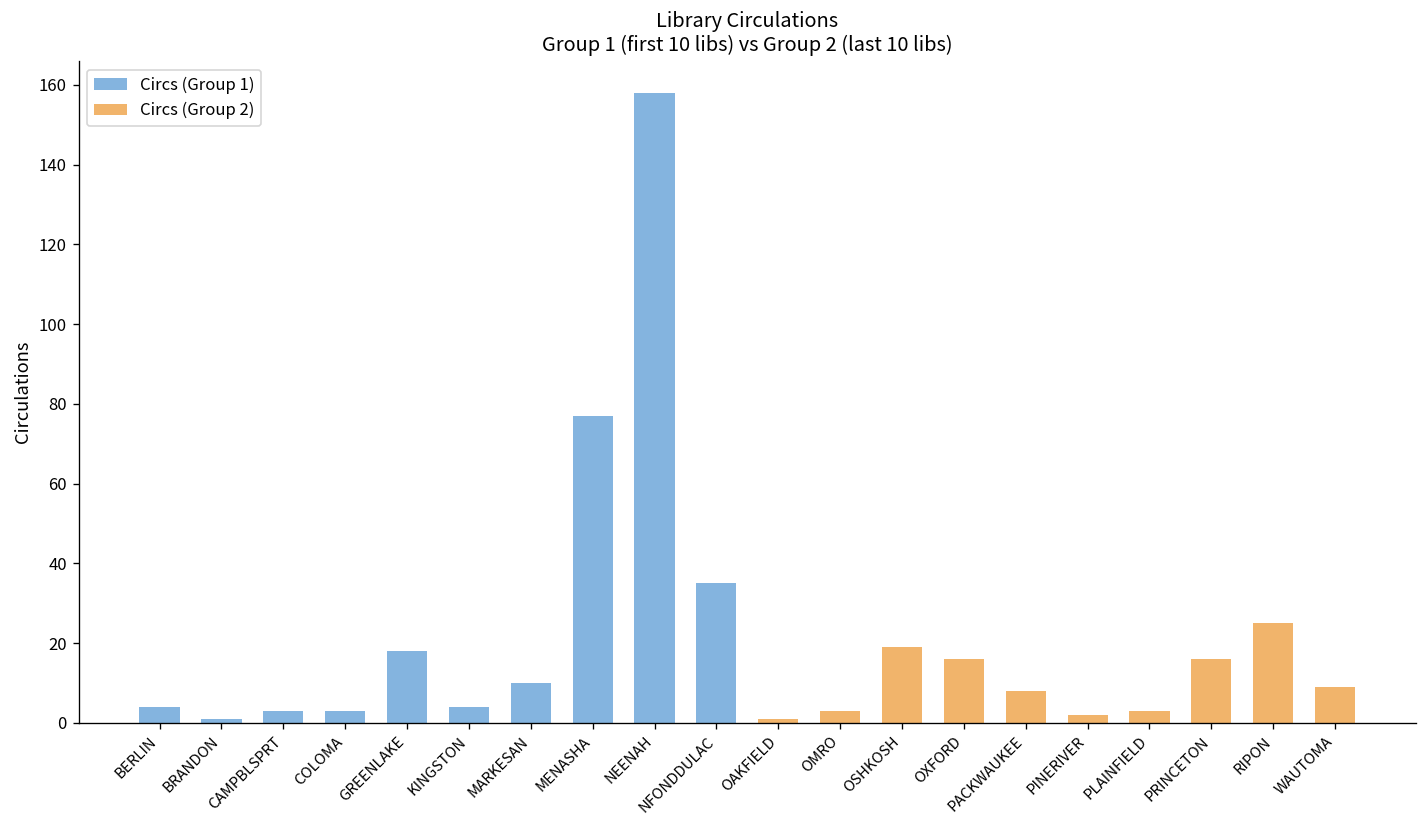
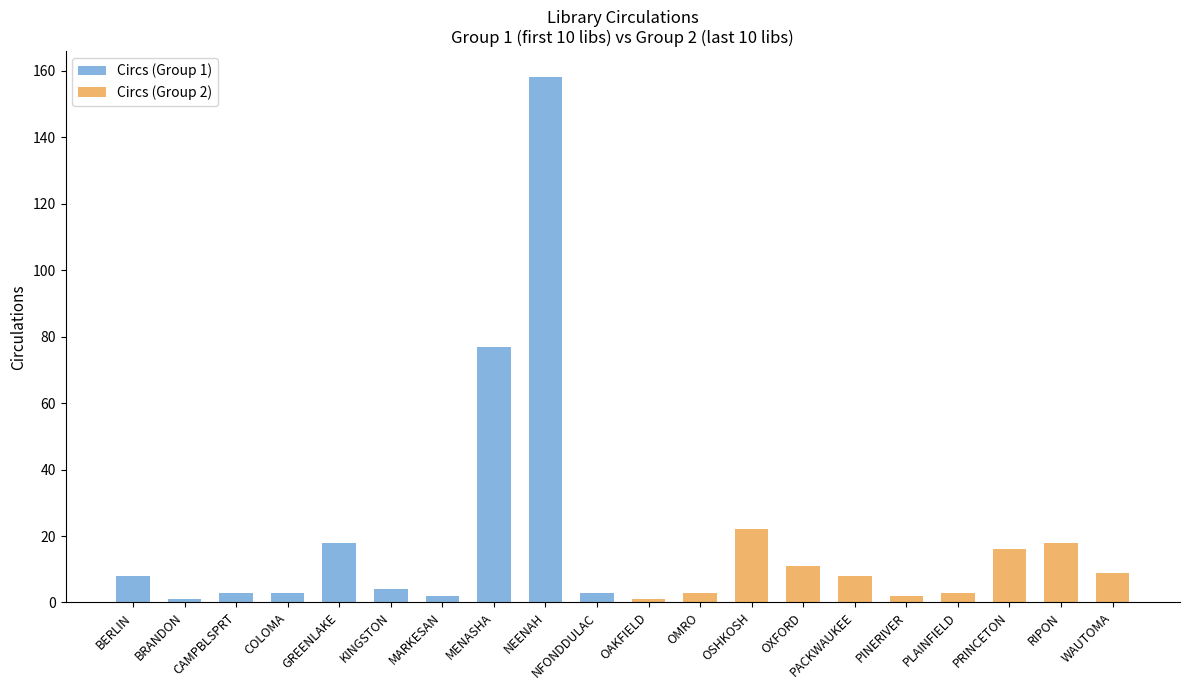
Circs (Group 1), BERLIN: 4 -> 8
Circs (Group 1), MARKESAN: 10 -> 2
Circs (Group 1), NFONDDULAC: 35 -> 3
Circs (Group 2), OSHKOSH: 19 -> 22
Circs (Group 2), OXFORD: 16 -> 11
Circs (Group 2), RIPON: 25 -> 18
